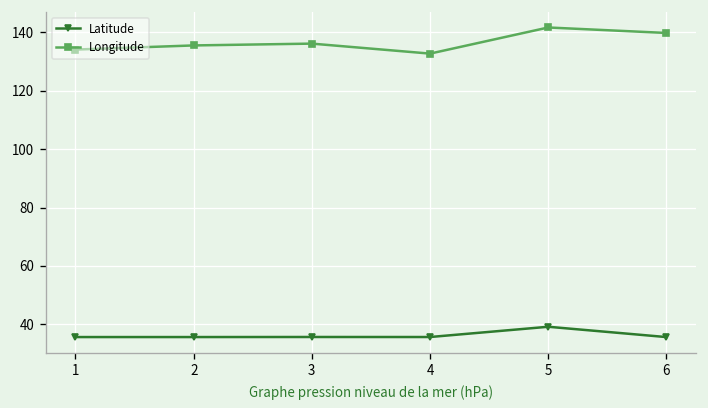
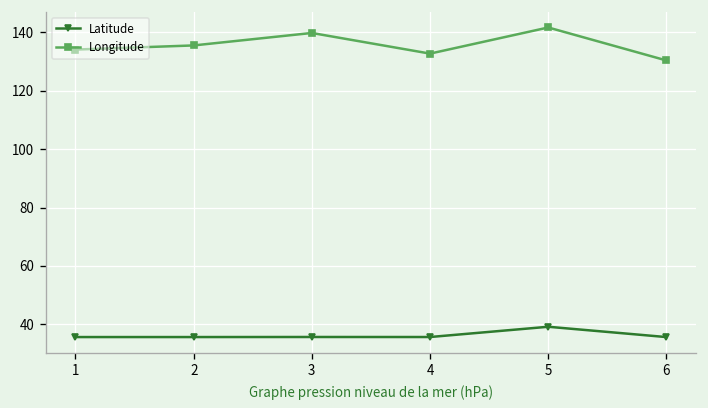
Longitude, 3: 136 -> 140
Longitude, 6: 140 -> 130
